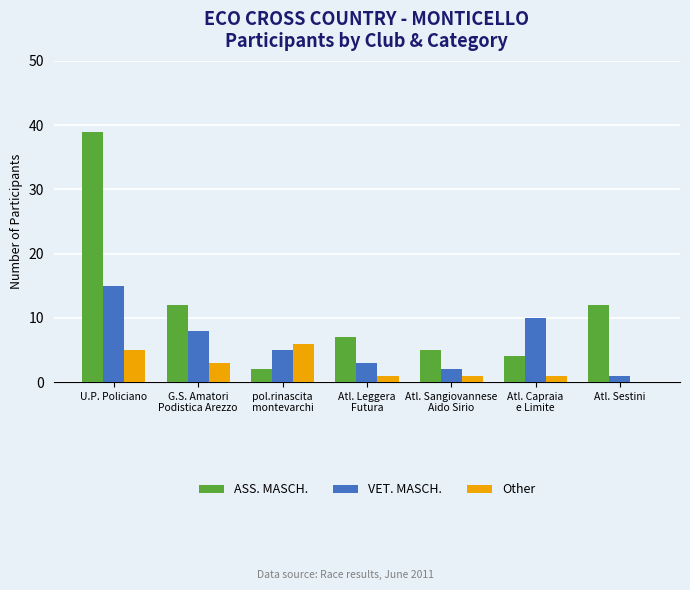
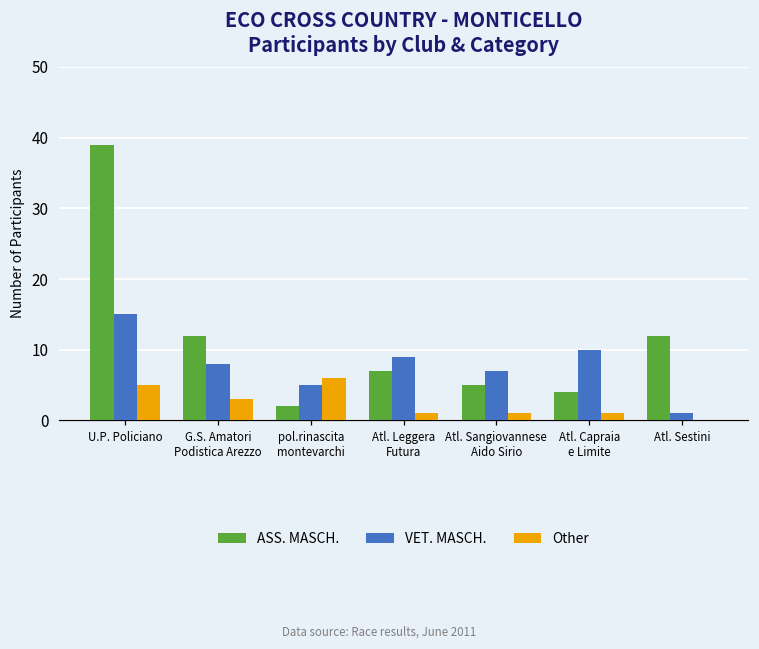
VET. MASCH., Atl. Leggera Futura: 3 -> 9
VET. MASCH., Atl. Sangiovannese Aido Sirio: 2 -> 7
